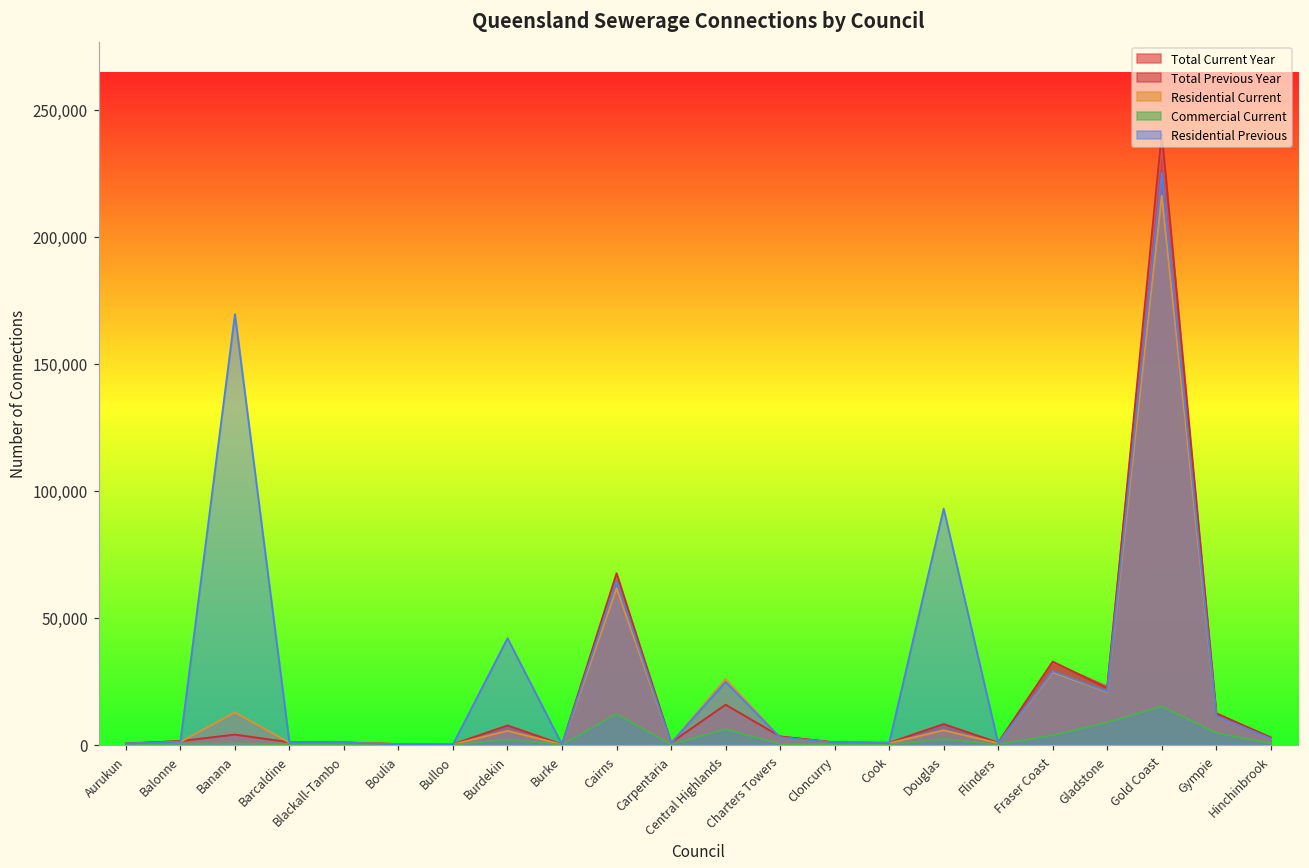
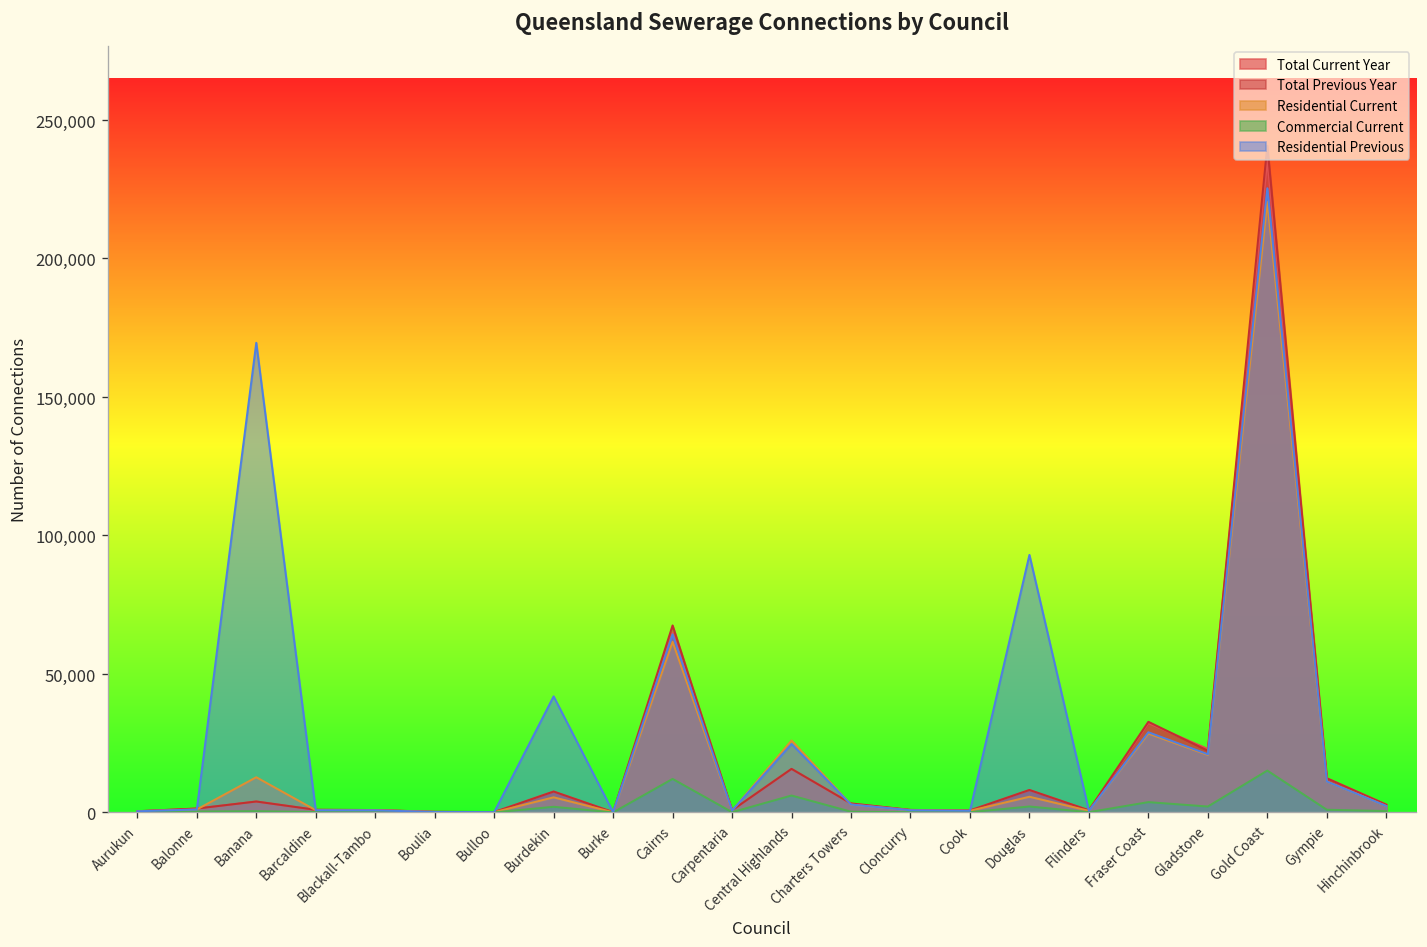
Commercial Current, Gladstone: 9,000 -> 2,000
Residential Current, Gold Coast: 216,000 -> 220,000
Commercial Current, Gympie: 5,000 -> 1,000
